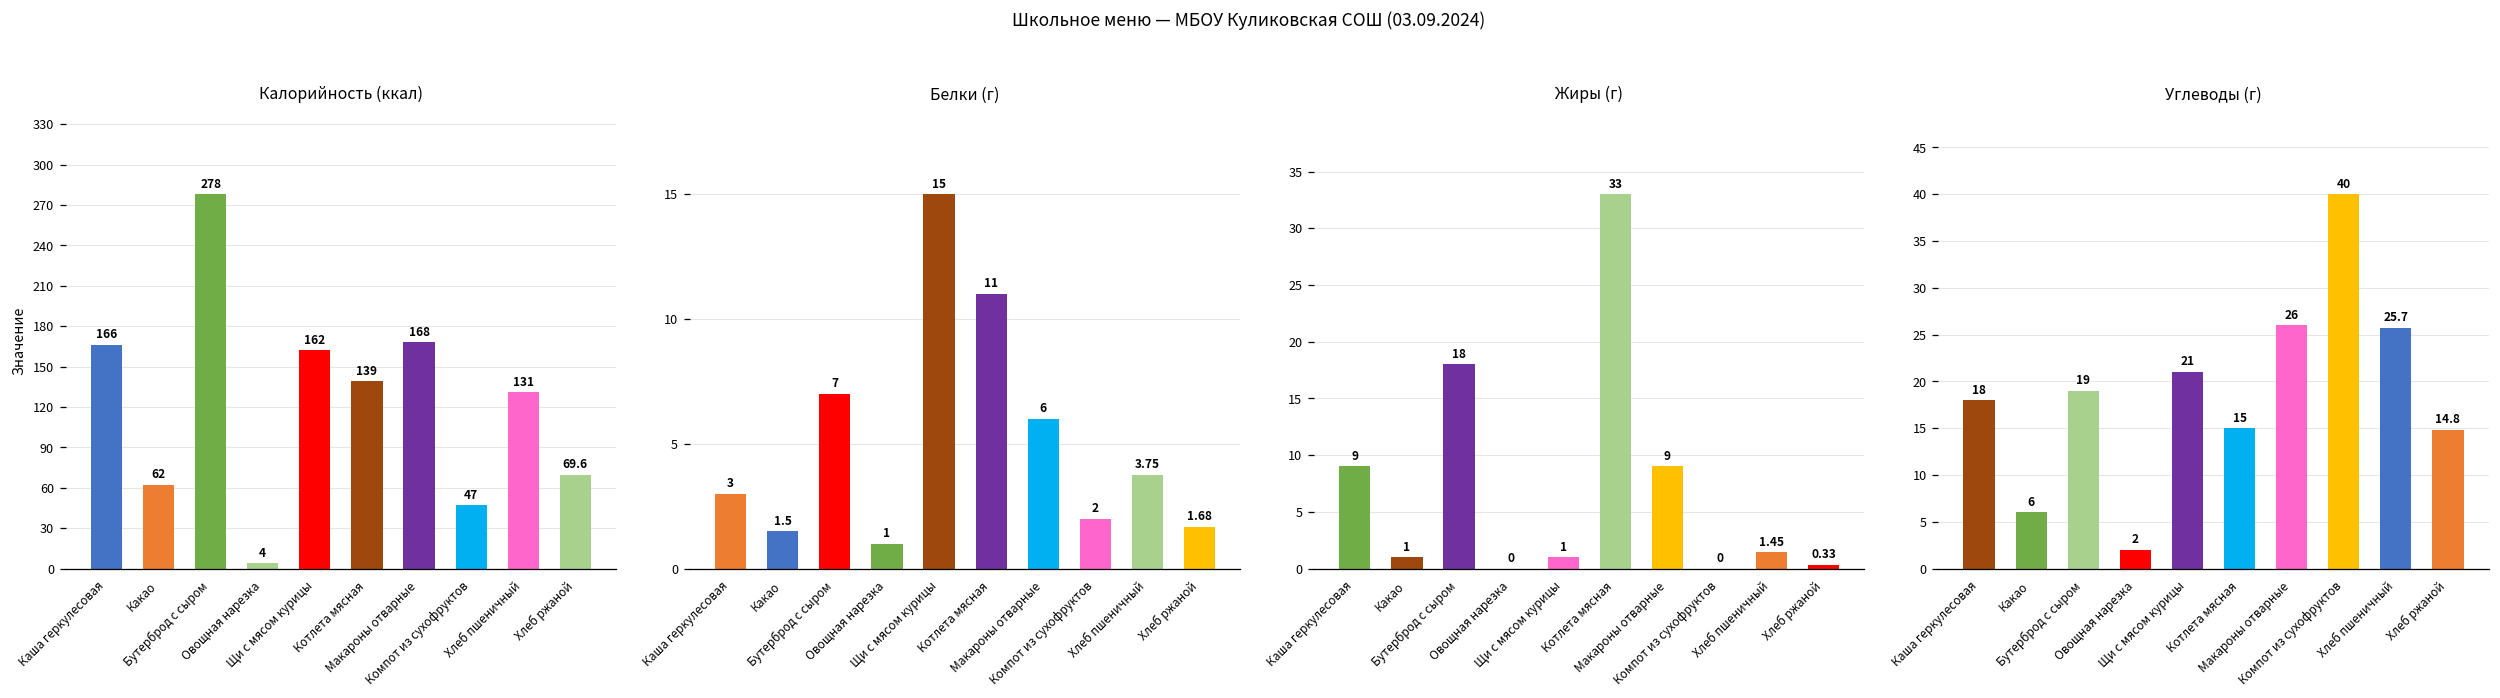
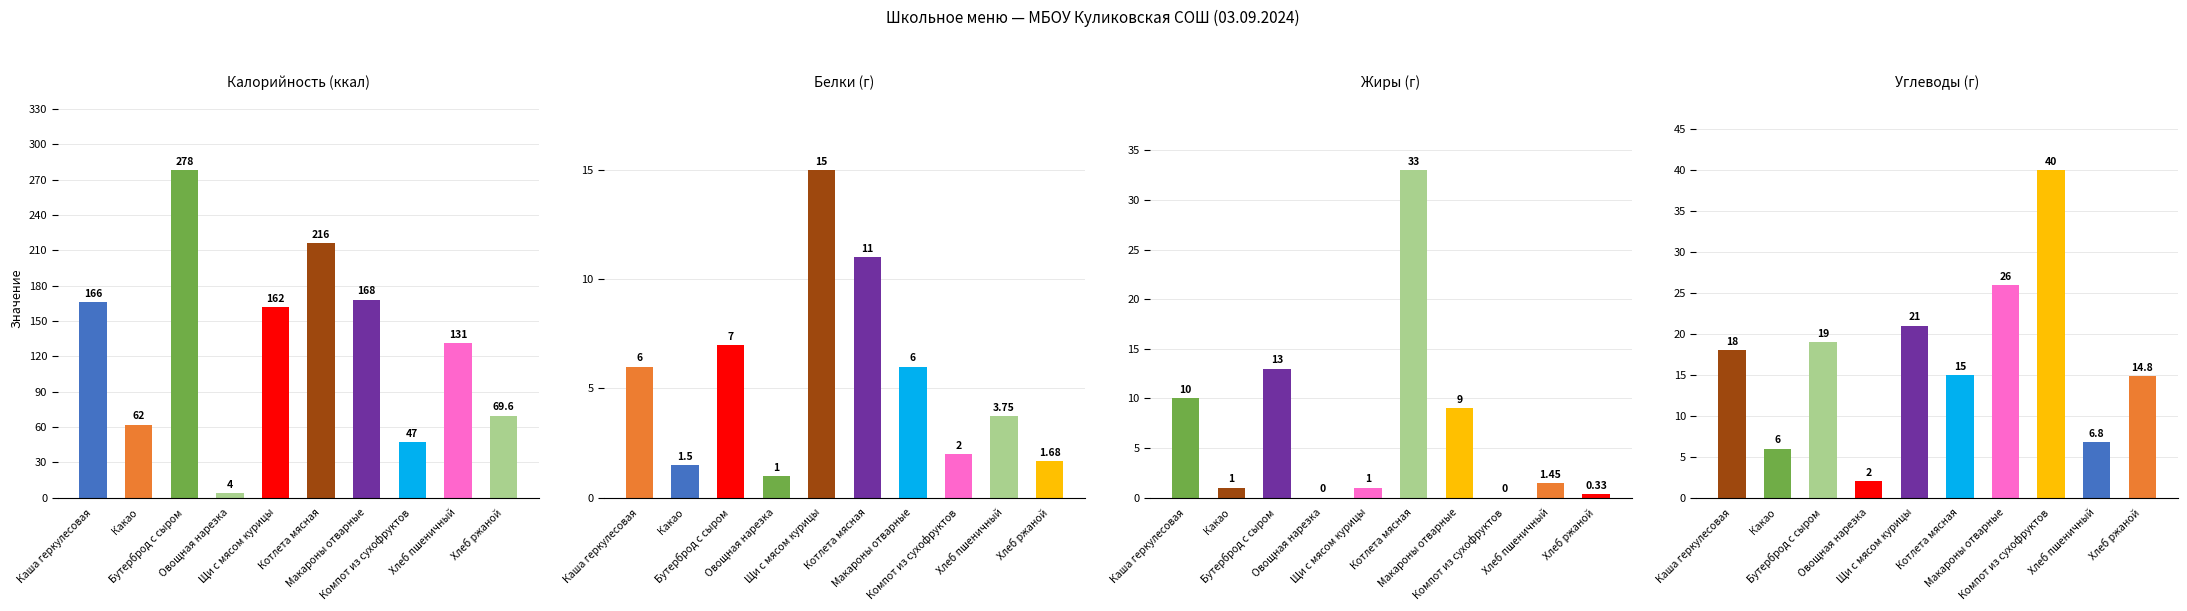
Калорийность (ккал), Котлета мясная: 139 -> 216
Белки (г), Каша геркулесовая: 3 -> 6
Жиры (г), Каша геркулесовая: 9 -> 10
Жиры (г), Бутерброд с сыром: 18 -> 13
Углеводы (г), Хлеб пшеничный: 25.7 -> 6.8
